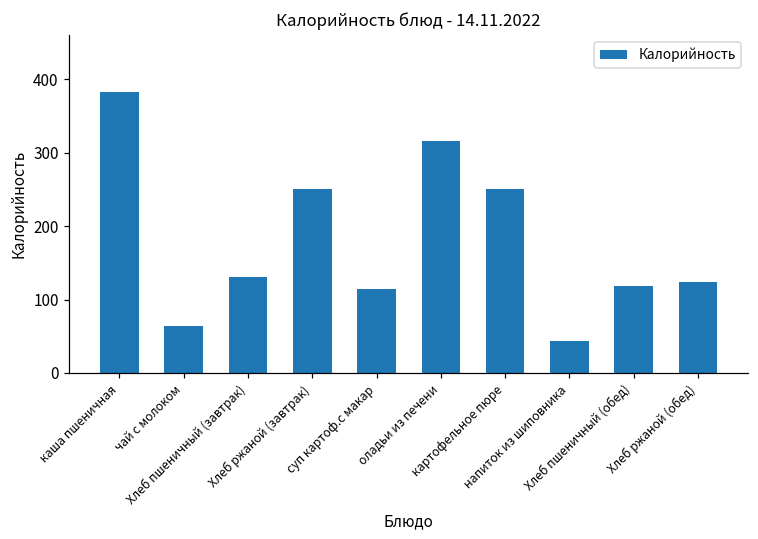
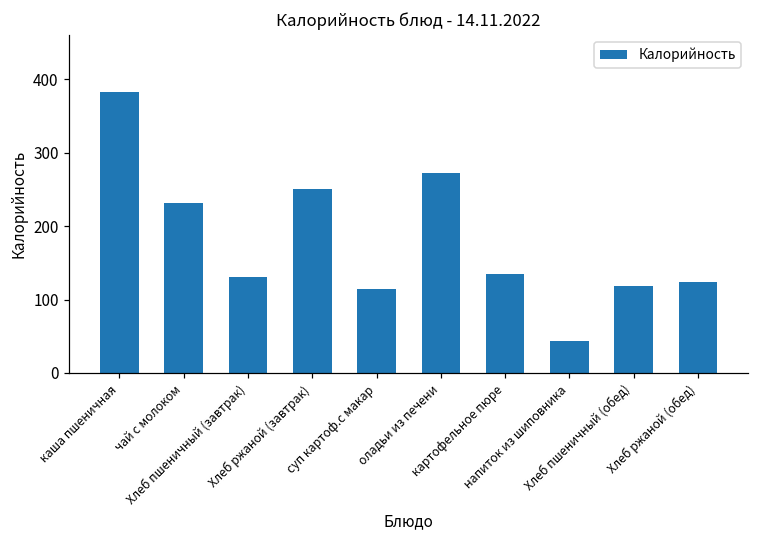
чай с молоком: 60 -> 230
оладьи из печени: 320 -> 270
картофельное пюре: 250 -> 140
